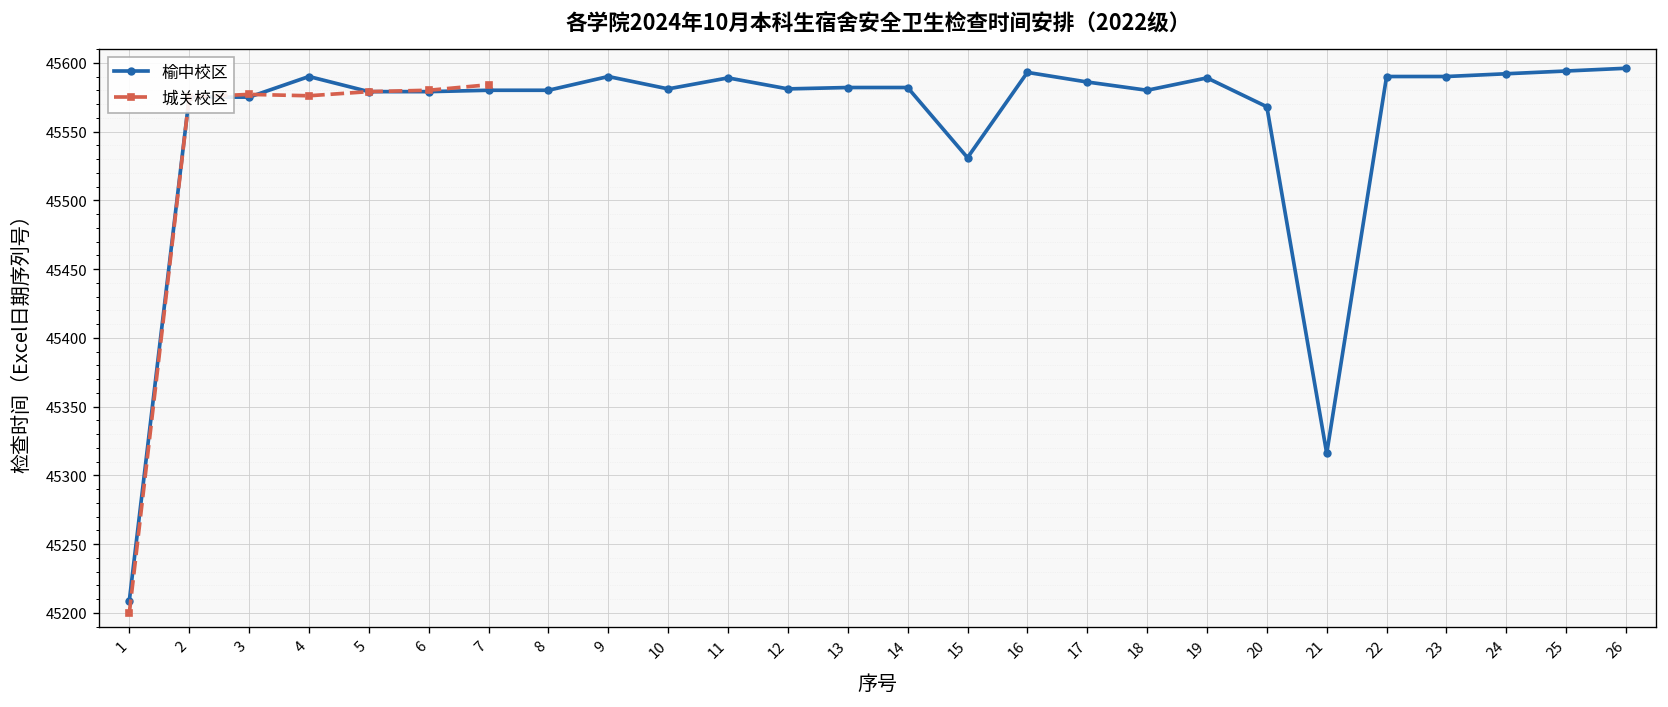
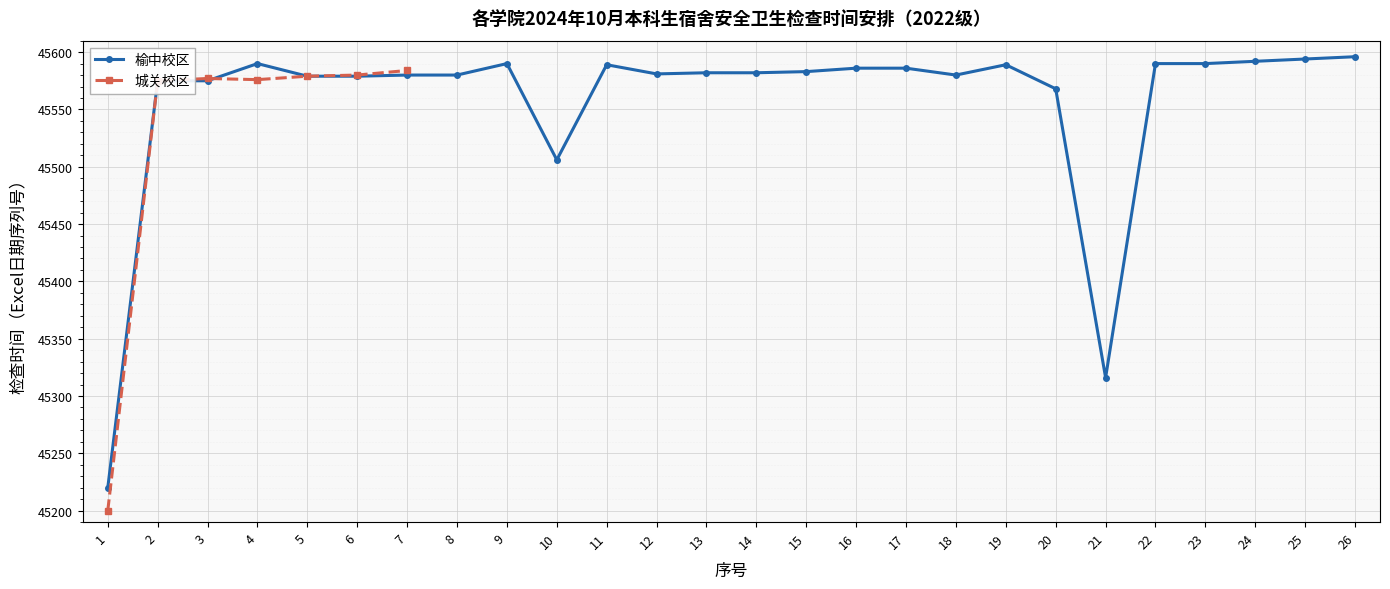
榆中校区, 1: 45209 -> 45220
榆中校区, 10: 45581 -> 45506
榆中校区, 15: 45531 -> 45583
榆中校区, 16: 45593 -> 45586
